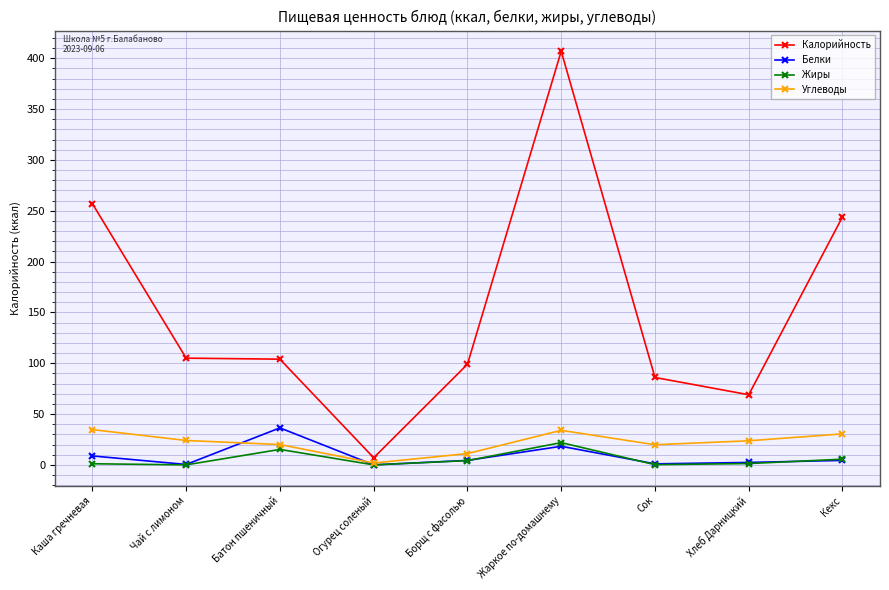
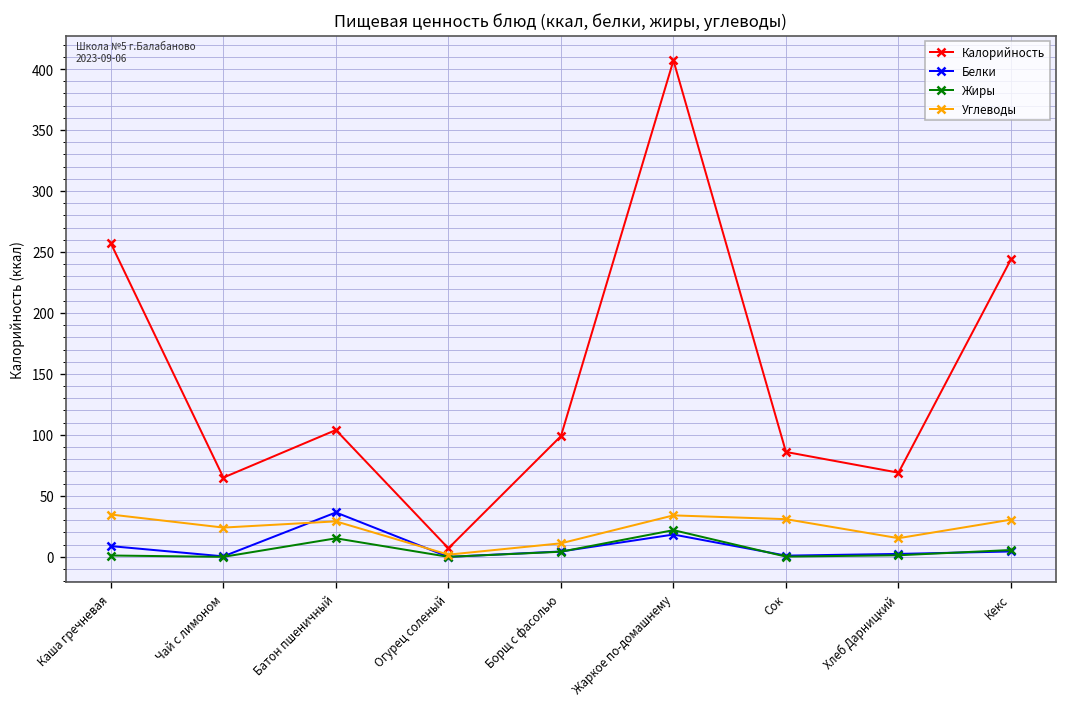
Калорийность, Чай с лимоном: 105 -> 65
Углеводы, Батон пшеничный: 20 -> 29
Углеводы, Сок: 20 -> 31
Углеводы, Хлеб Дарницкий: 24 -> 15
